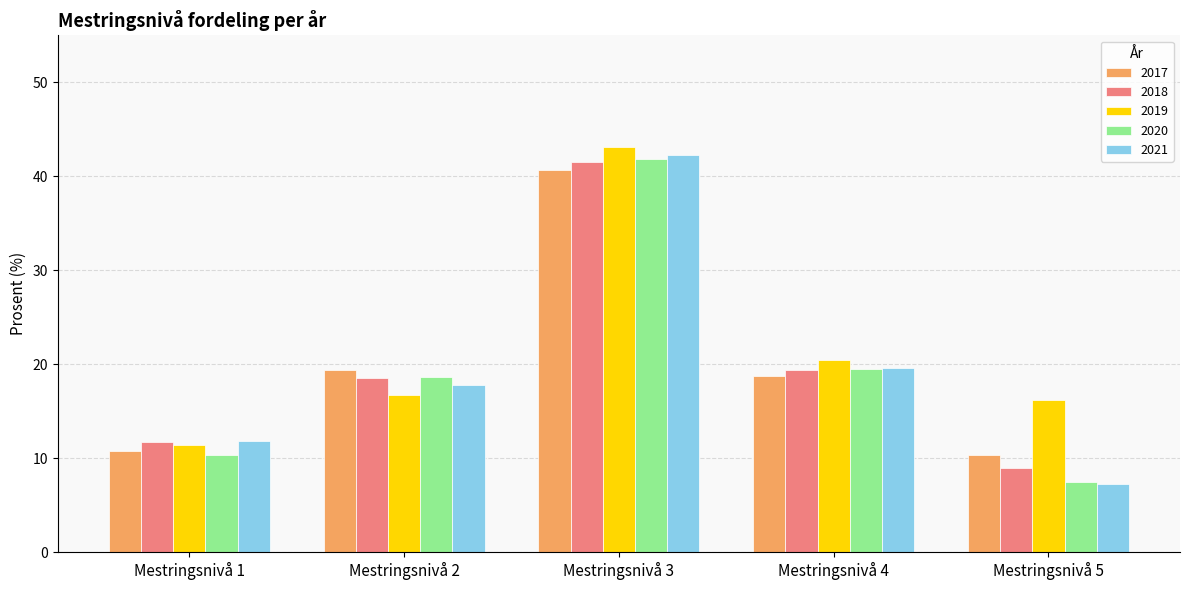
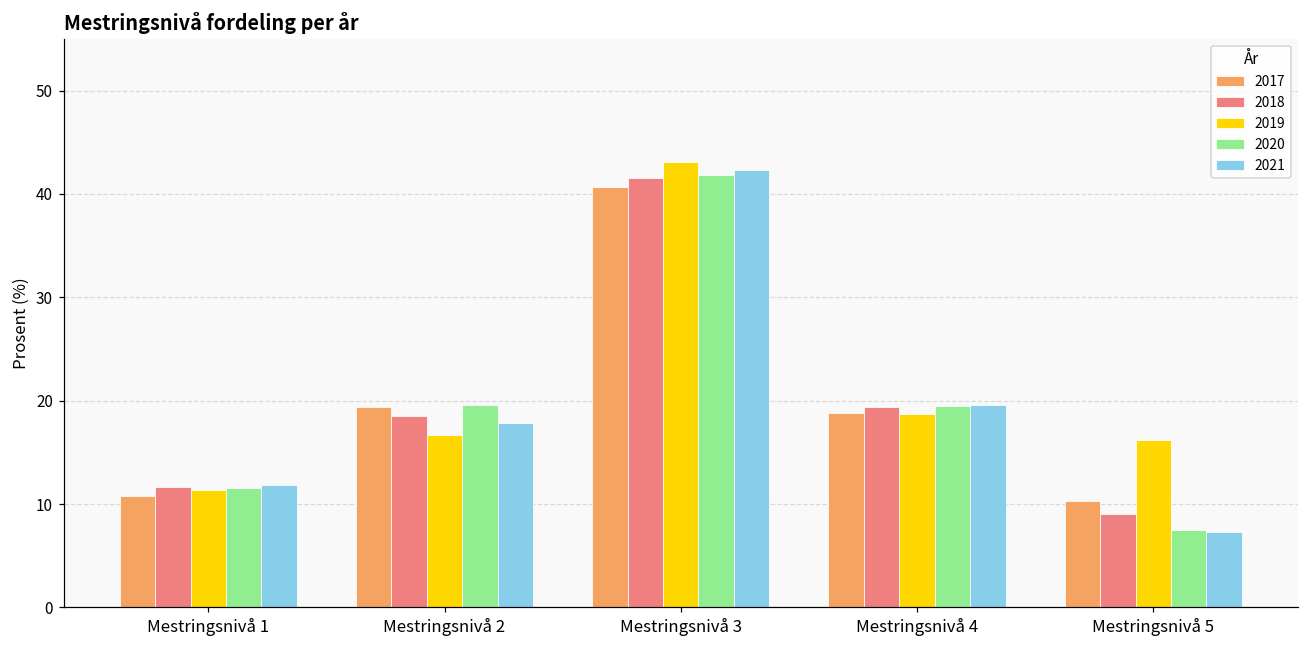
2020, Mestringsnivå 1: 10 -> 12
2020, Mestringsnivå 2: 19 -> 20
2019, Mestringsnivå 4: 21 -> 19
